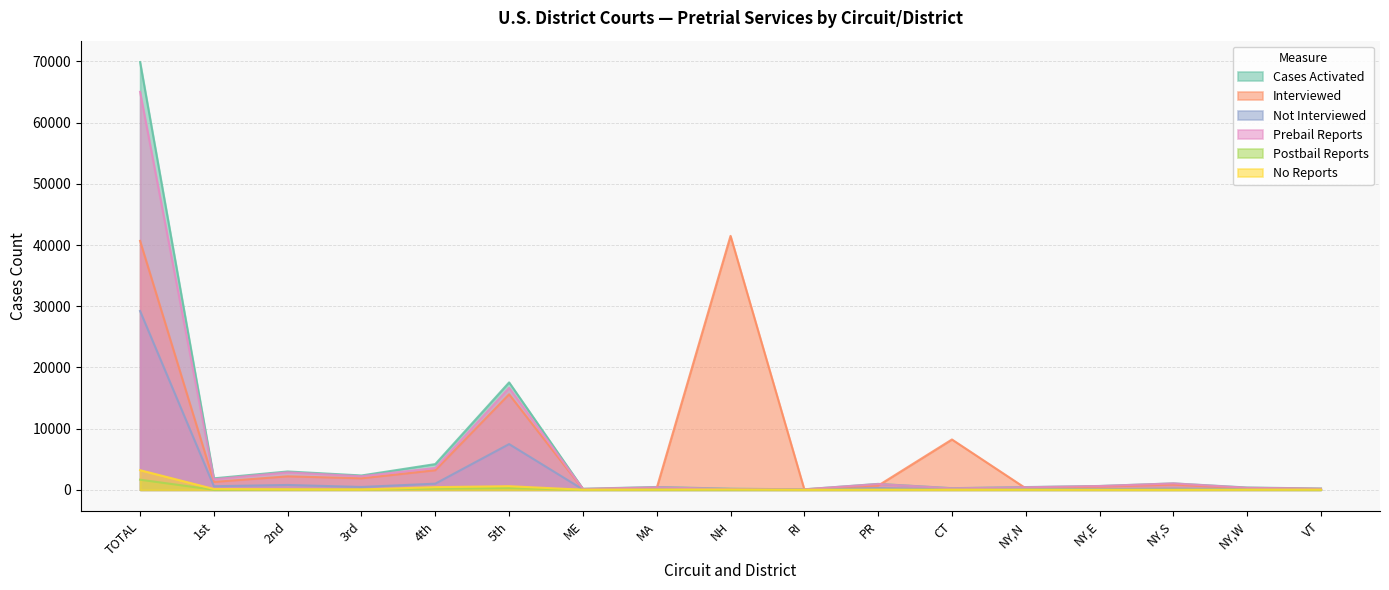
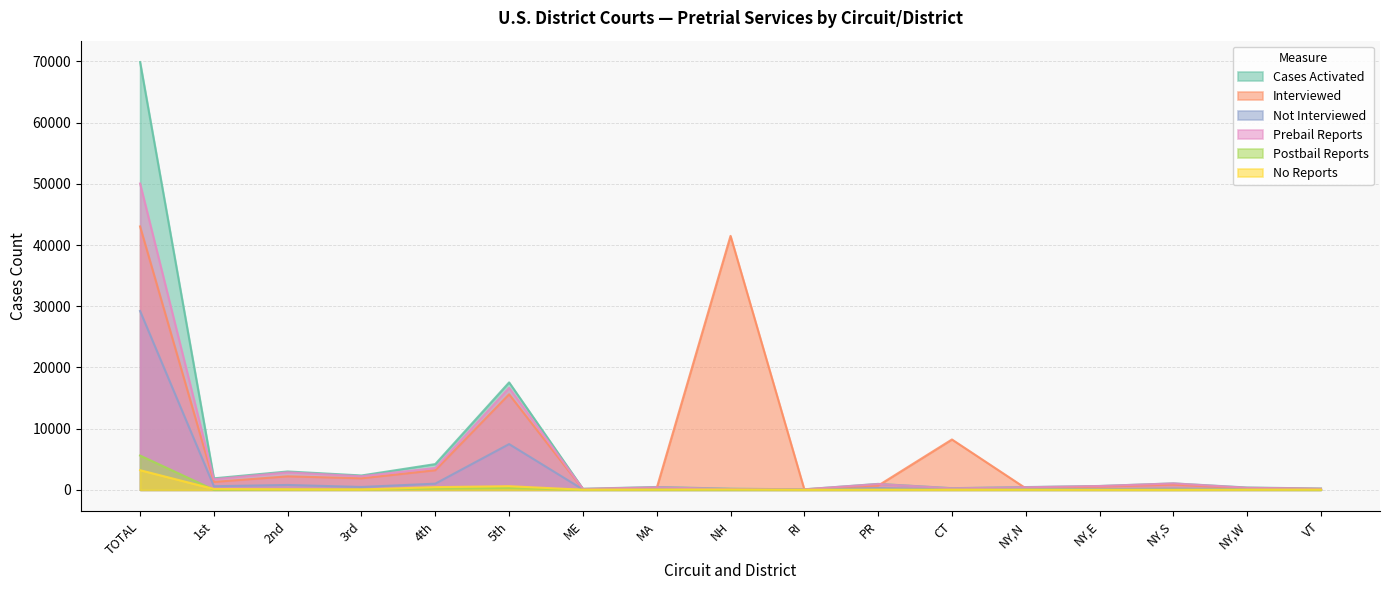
Interviewed, TOTAL: 41000 -> 43000
Prebail Reports, TOTAL: 65000 -> 50000
Postbail Reports, TOTAL: 2000 -> 6000
